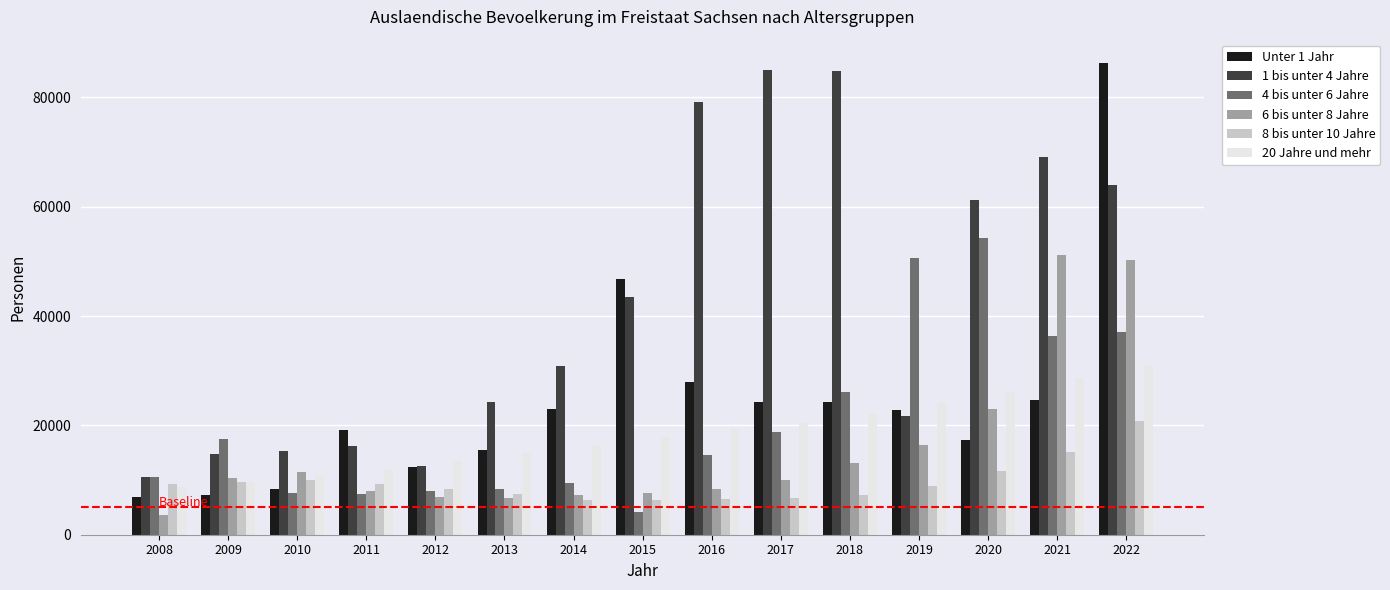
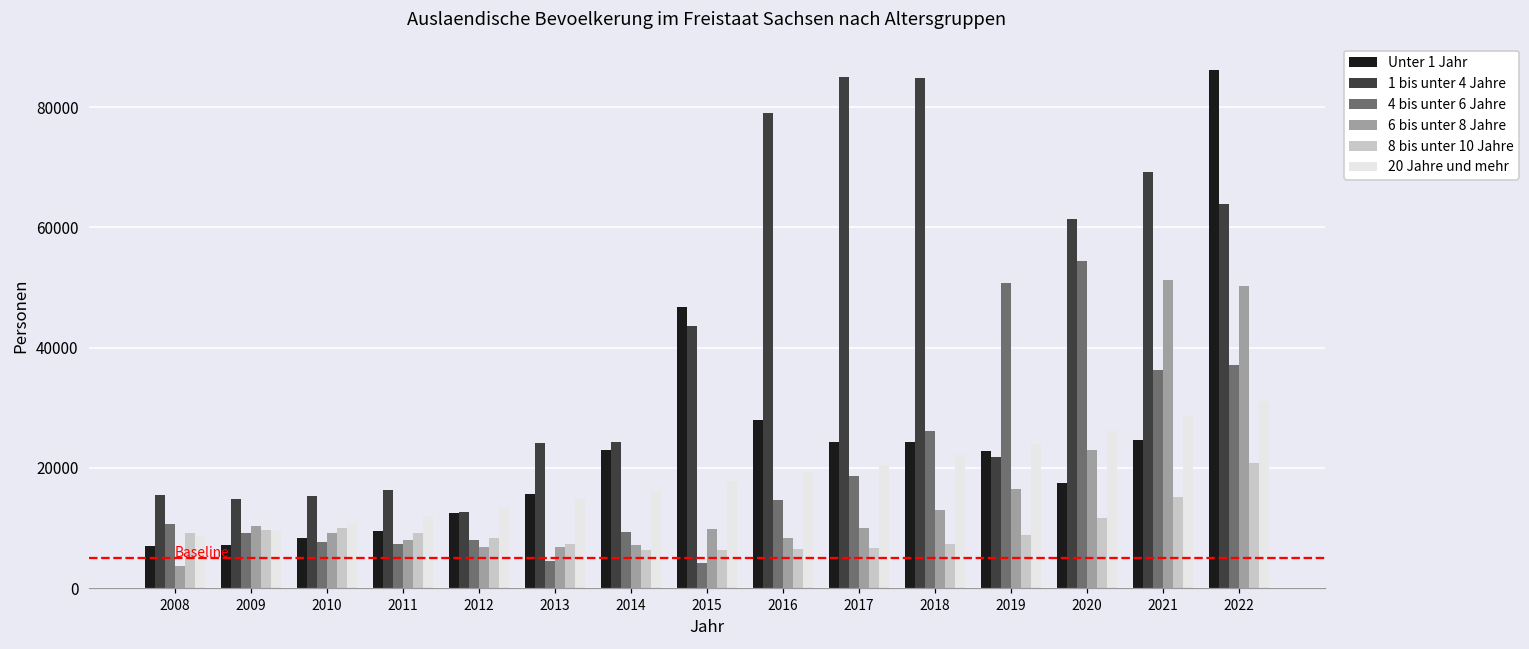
1 bis unter 4 Jahre, 2008: 11000 -> 15000
4 bis unter 6 Jahre, 2009: 18000 -> 9000
6 bis unter 8 Jahre, 2010: 11000 -> 9000
Unter 1 Jahr, 2011: 19000 -> 9000
4 bis unter 6 Jahre, 2013: 8000 -> 4000
1 bis unter 4 Jahre, 2014: 31000 -> 24000
6 bis unter 8 Jahre, 2015: 8000 -> 10000
